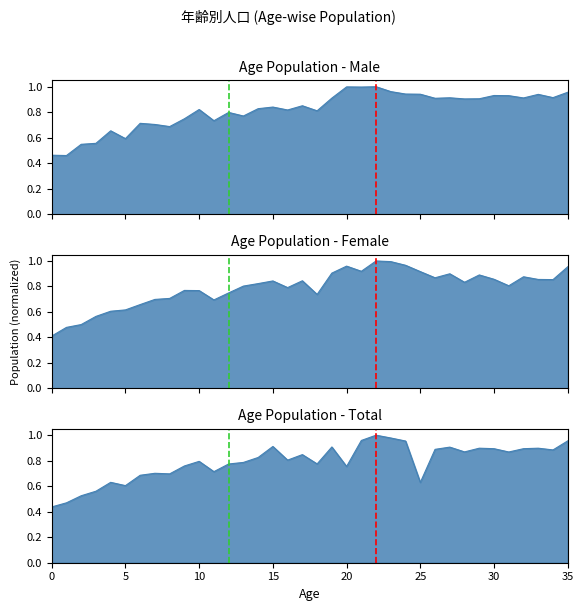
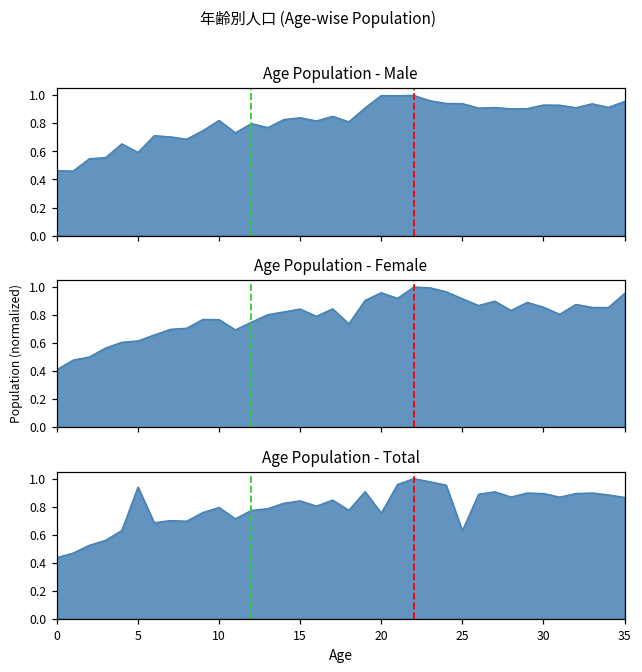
Age Population - Total, 5: 0.60 -> 0.94
Age Population - Total, 15: 0.91 -> 0.84
Age Population - Total, 35: 0.96 -> 0.87
